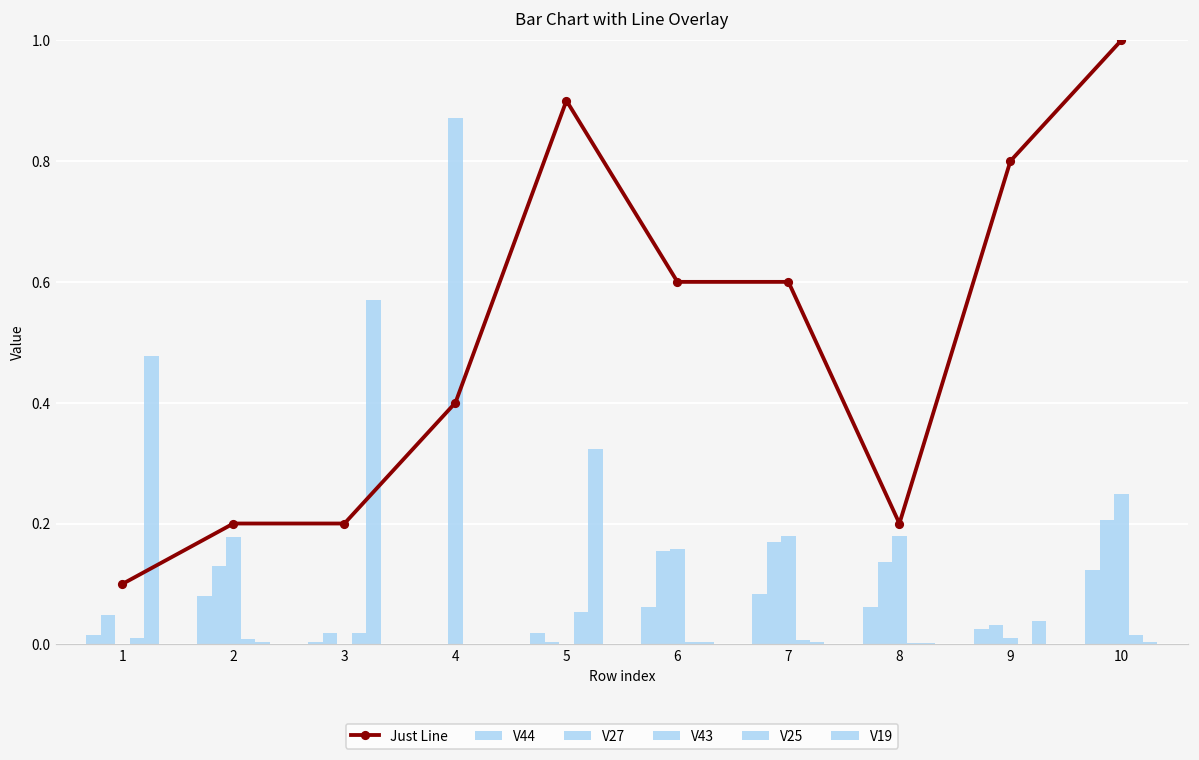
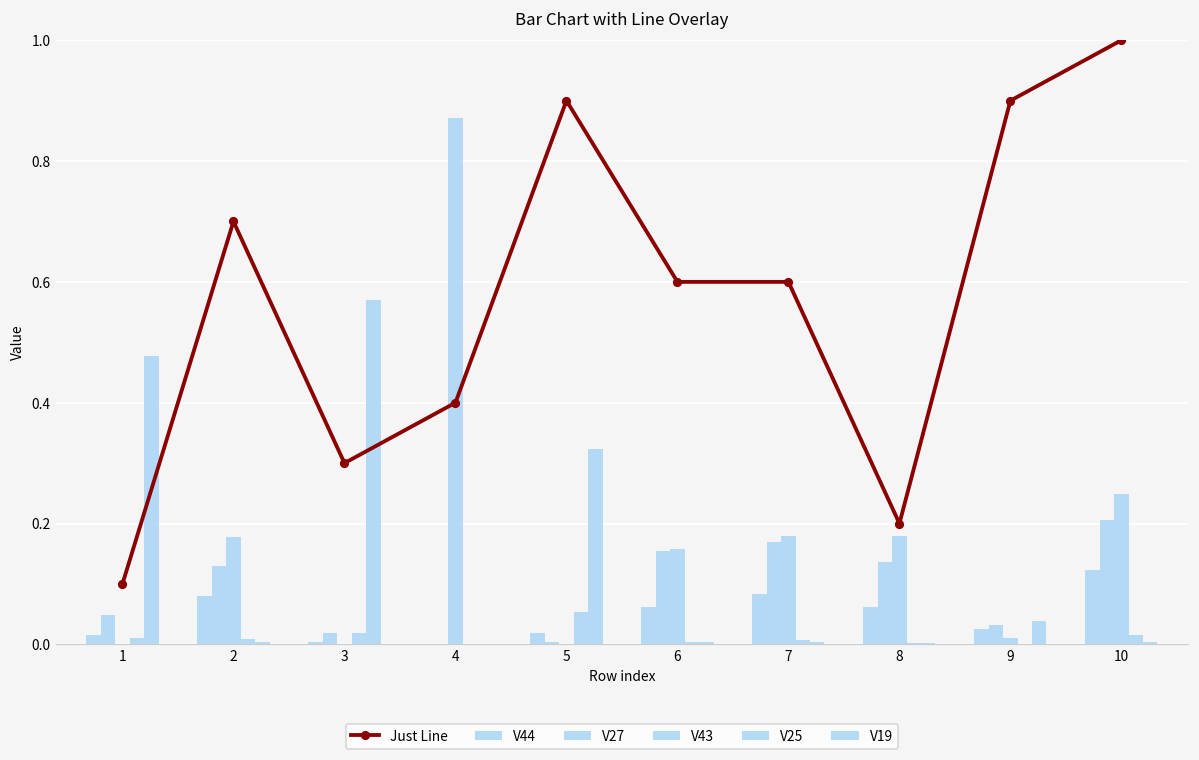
Just Line, 2: 0.20 -> 0.70
Just Line, 3: 0.20 -> 0.30
Just Line, 9: 0.80 -> 0.90
